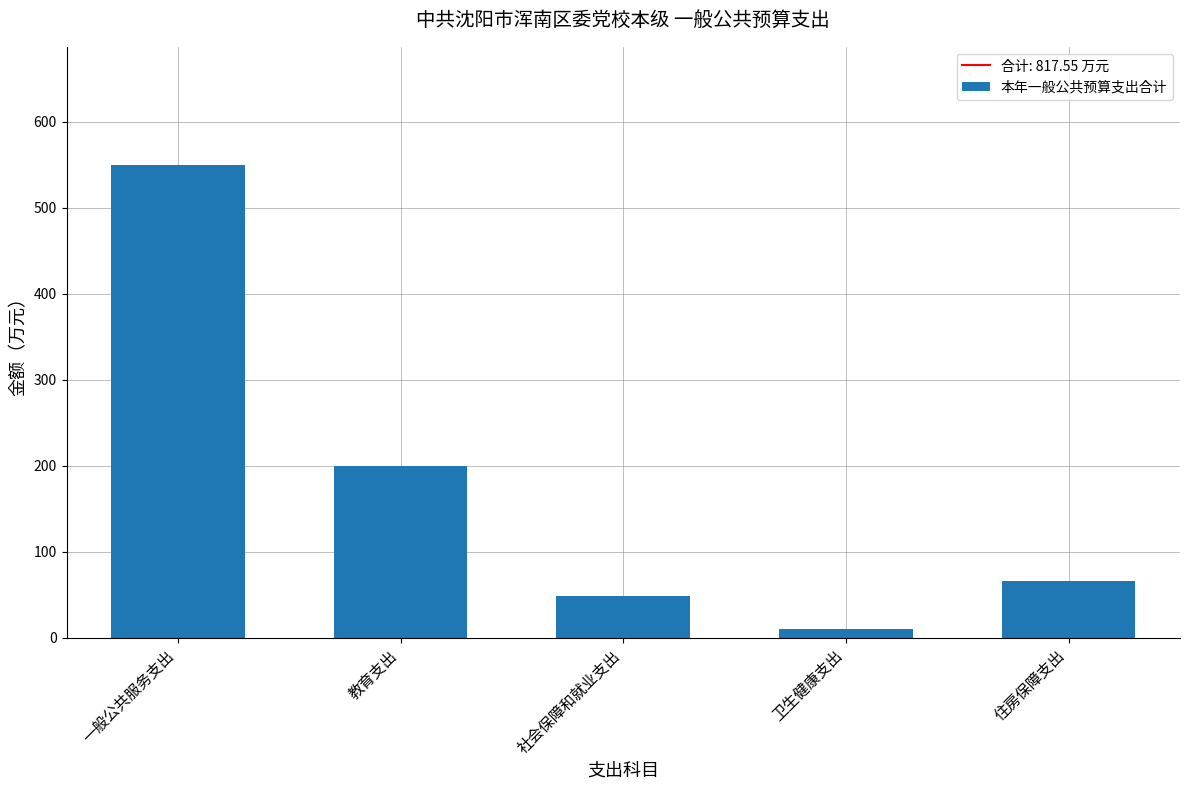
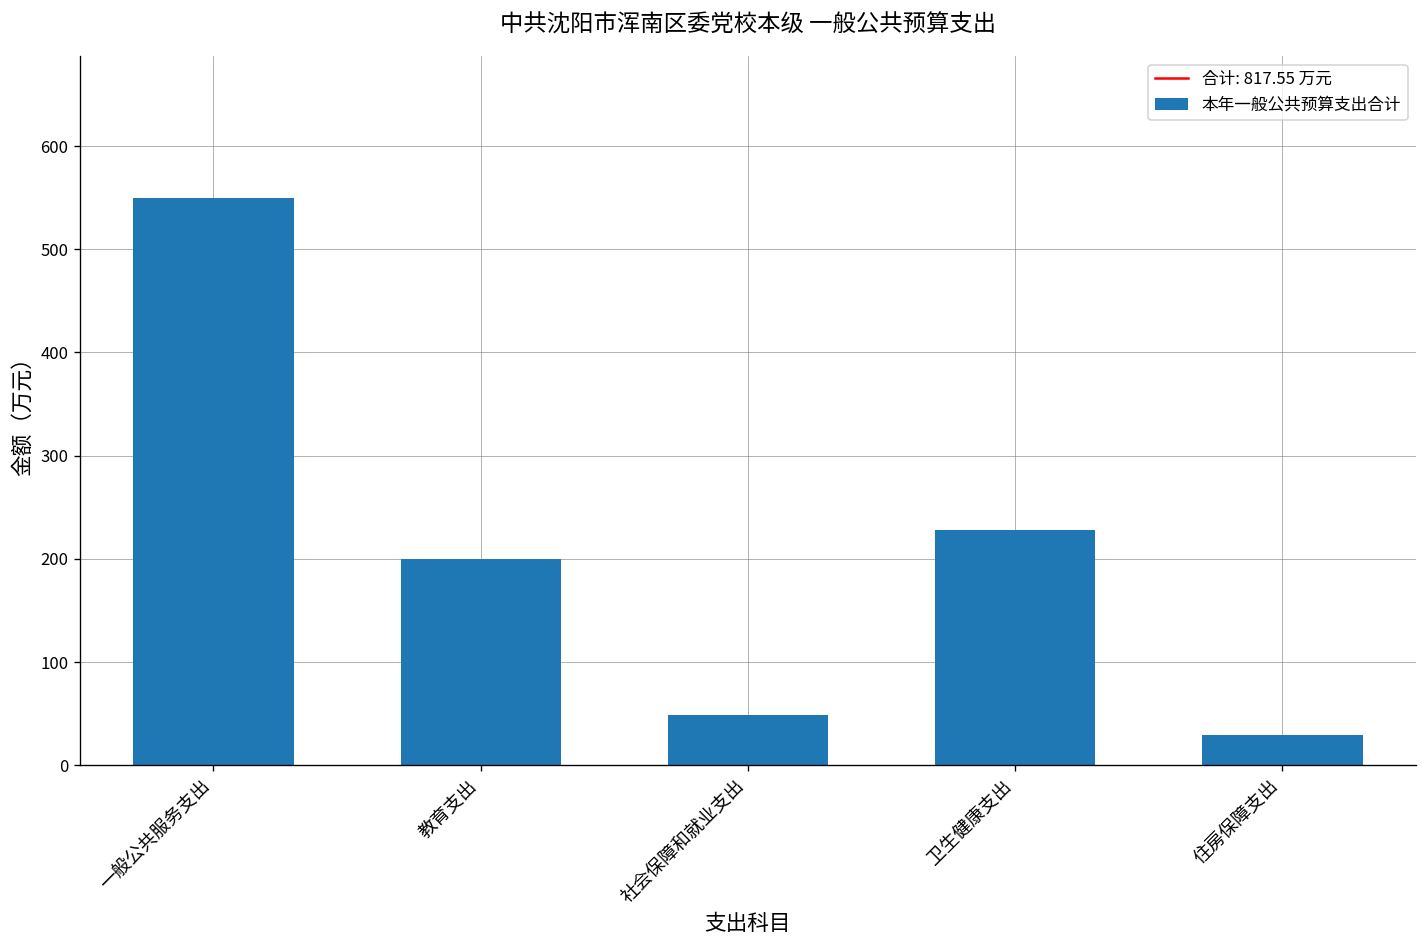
卫生健康支出: 10 -> 230
住房保障支出: 70 -> 30
